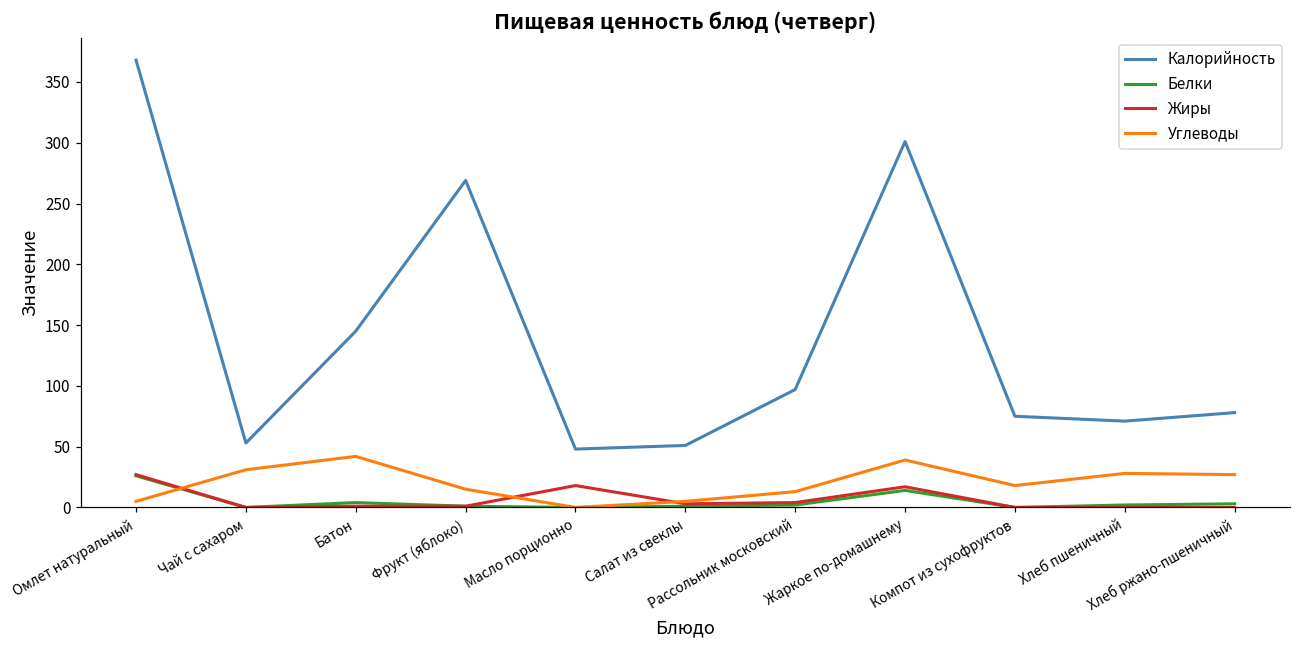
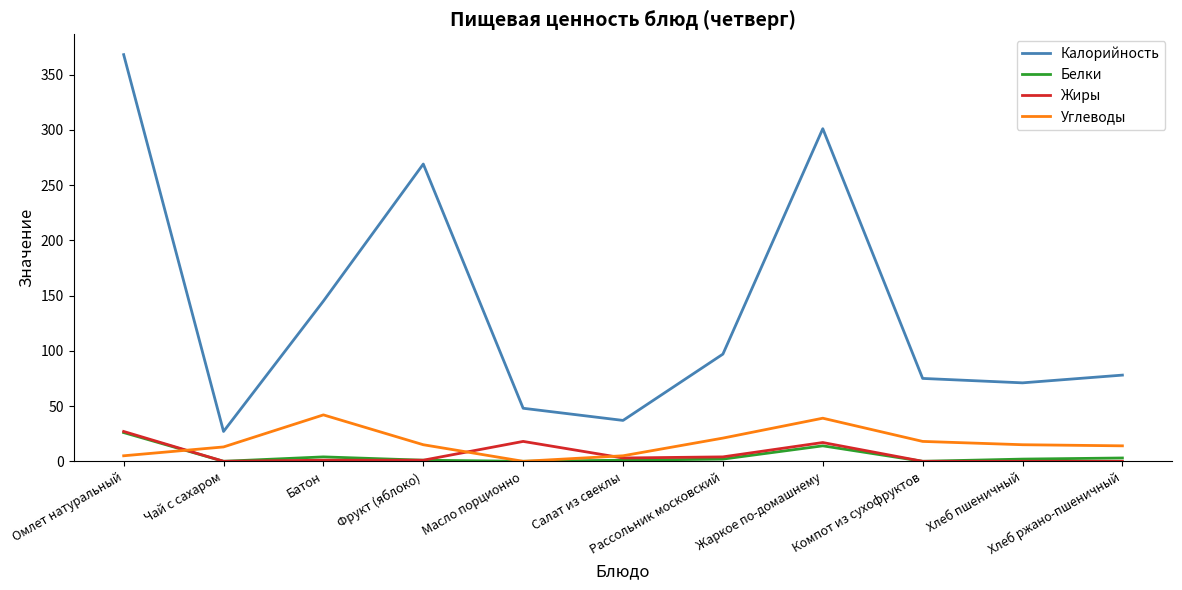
Калорийность, Чай с сахаром: 53 -> 27
Углеводы, Чай с сахаром: 31 -> 13
Калорийность, Салат из свеклы: 51 -> 37
Углеводы, Рассольник московский: 13 -> 21
Углеводы, Хлеб пшеничный: 28 -> 15
Углеводы, Хлеб ржано-пшеничный: 27 -> 14
